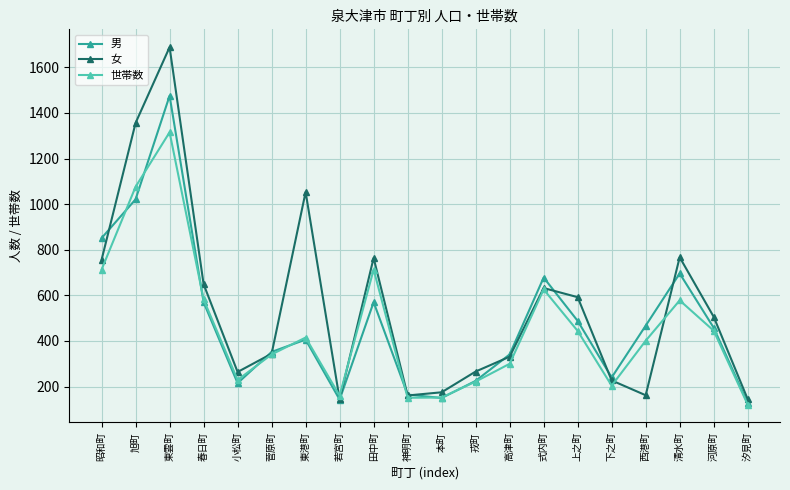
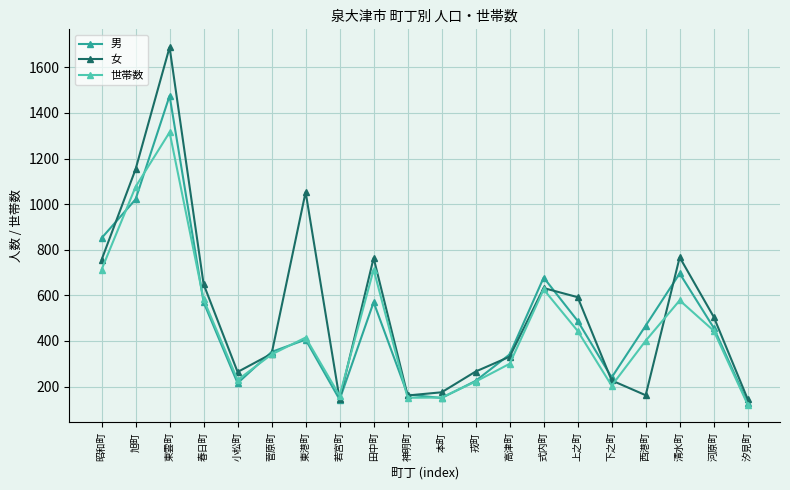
女, 旭町: 1360 -> 1150
